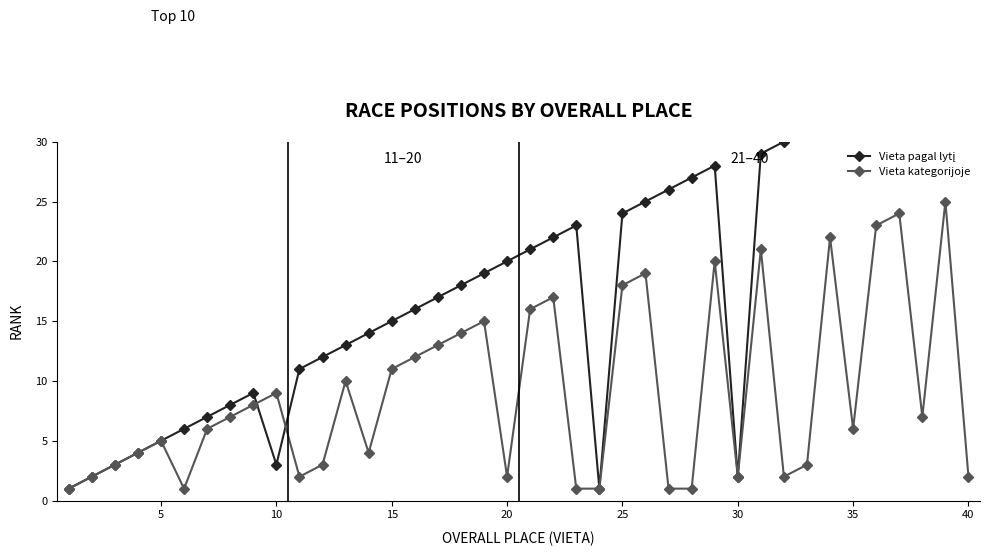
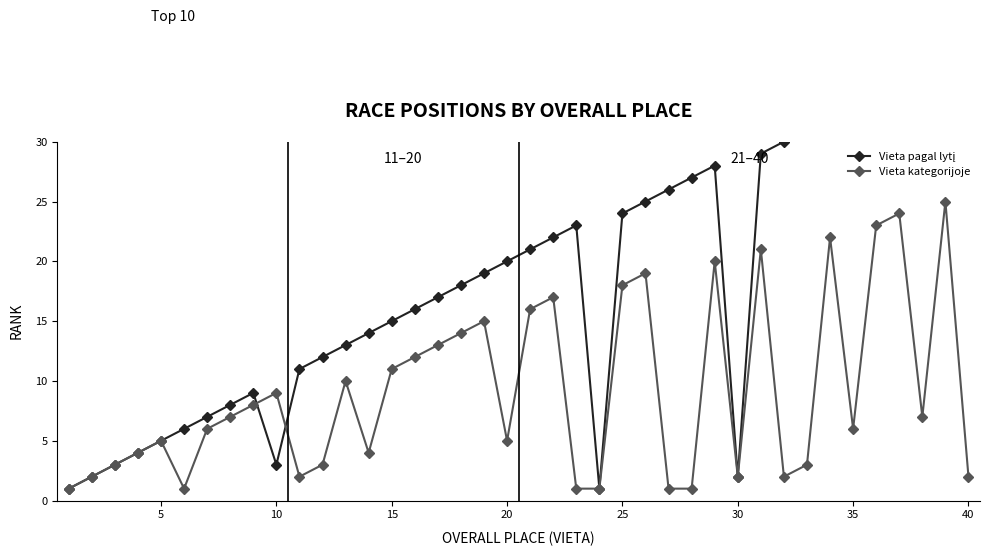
Vieta kategorijoje, 20: 2 -> 5
